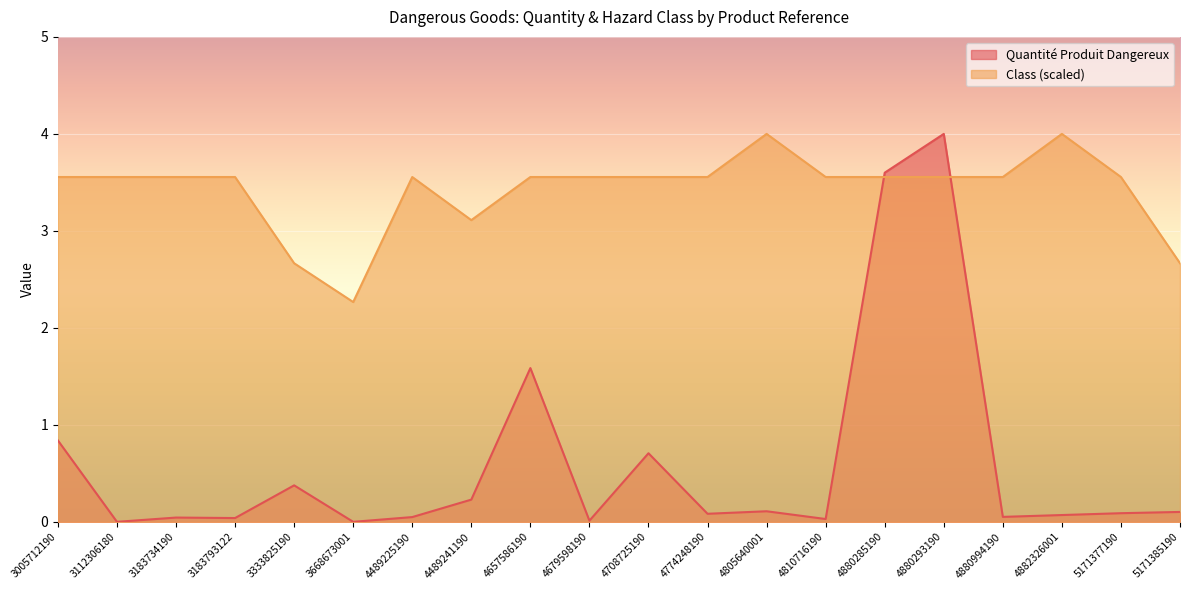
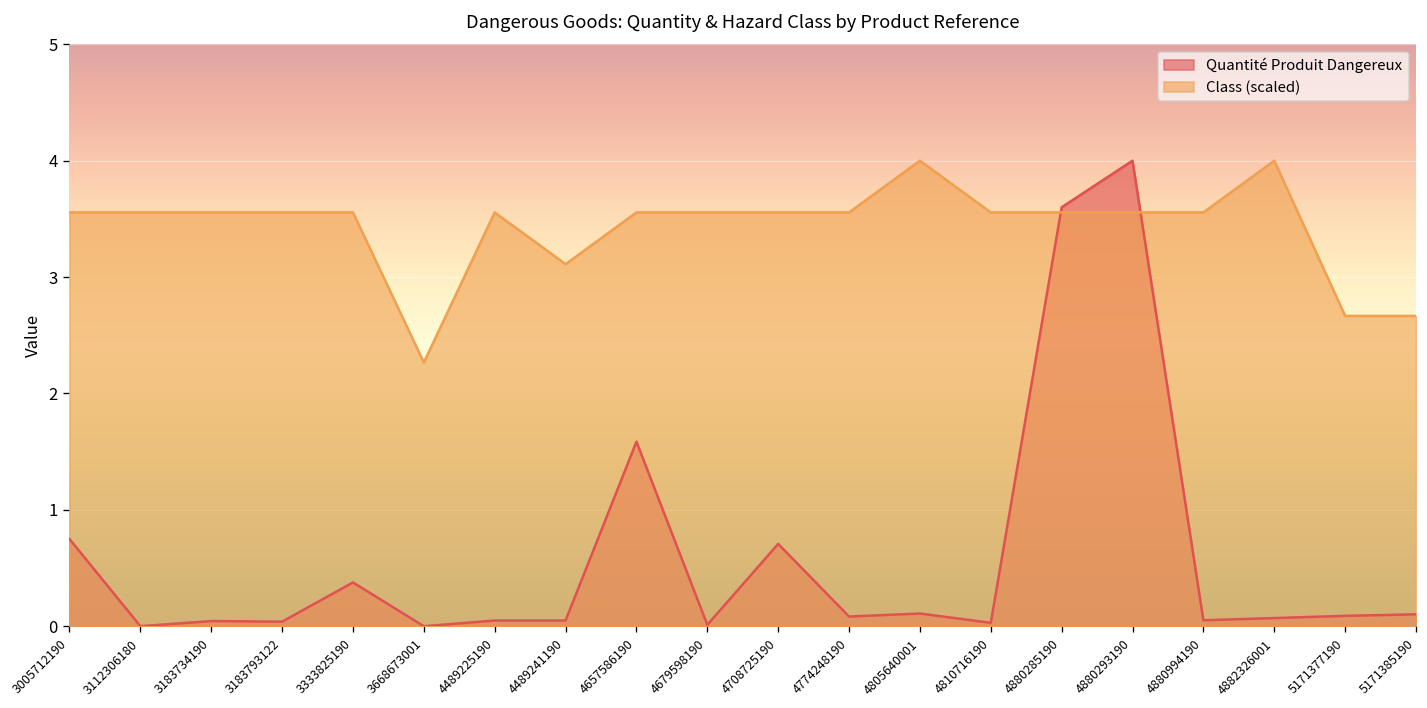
Quantité Produit Dangereux, 3005712190: 0.84 -> 0.75
Class (scaled), 3333825190: 2.7 -> 3.6
Quantité Produit Dangereux, 4489241190: 0.2 -> 0.1
Class (scaled), 5171377190: 3.6 -> 2.7
